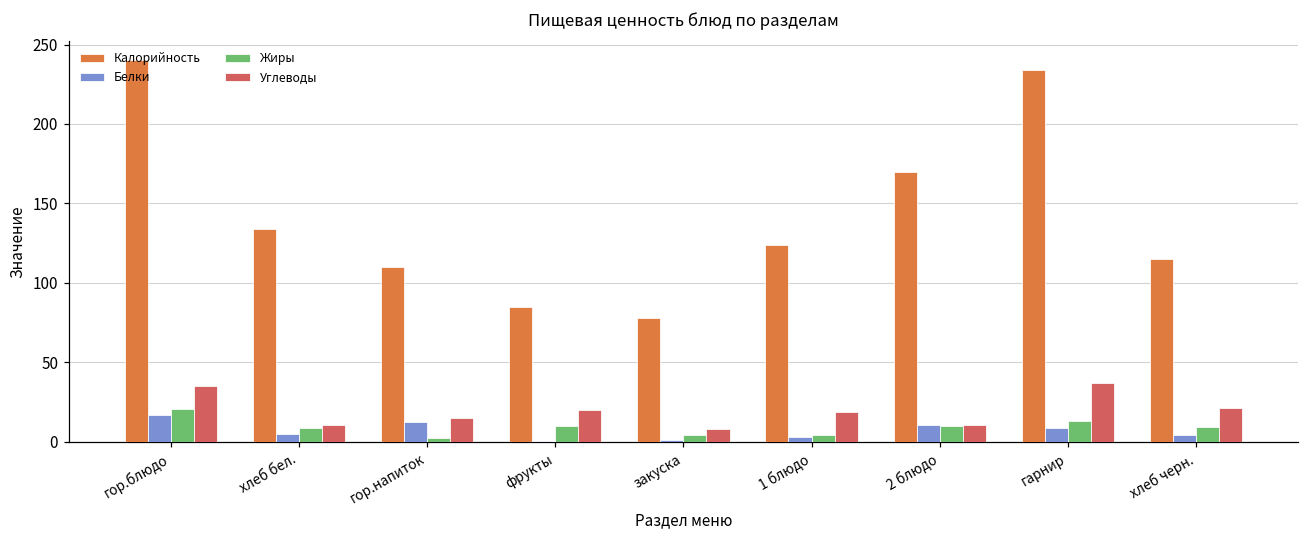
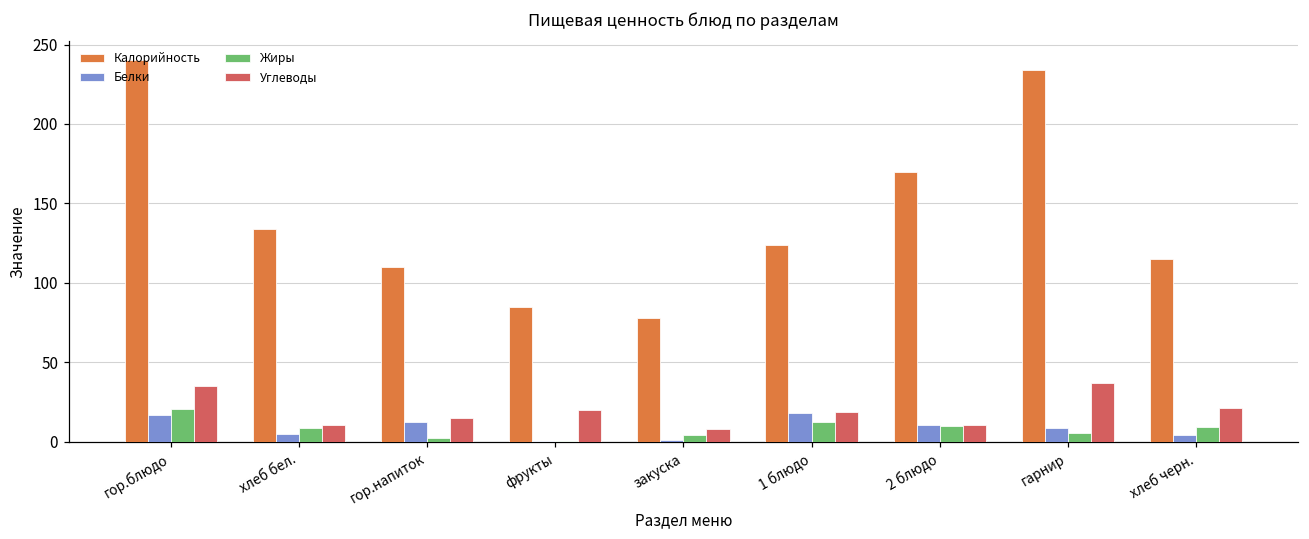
Жиры, фрукты: 10 -> 0
Белки, 1 блюдо: 3 -> 18
Жиры, 1 блюдо: 4 -> 13
Жиры, гарнир: 13 -> 6
